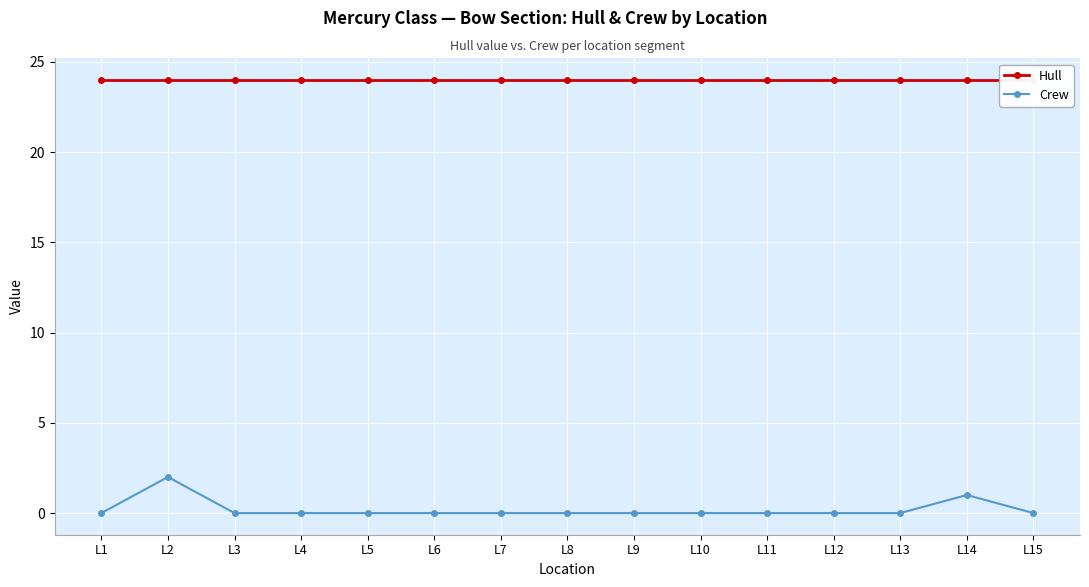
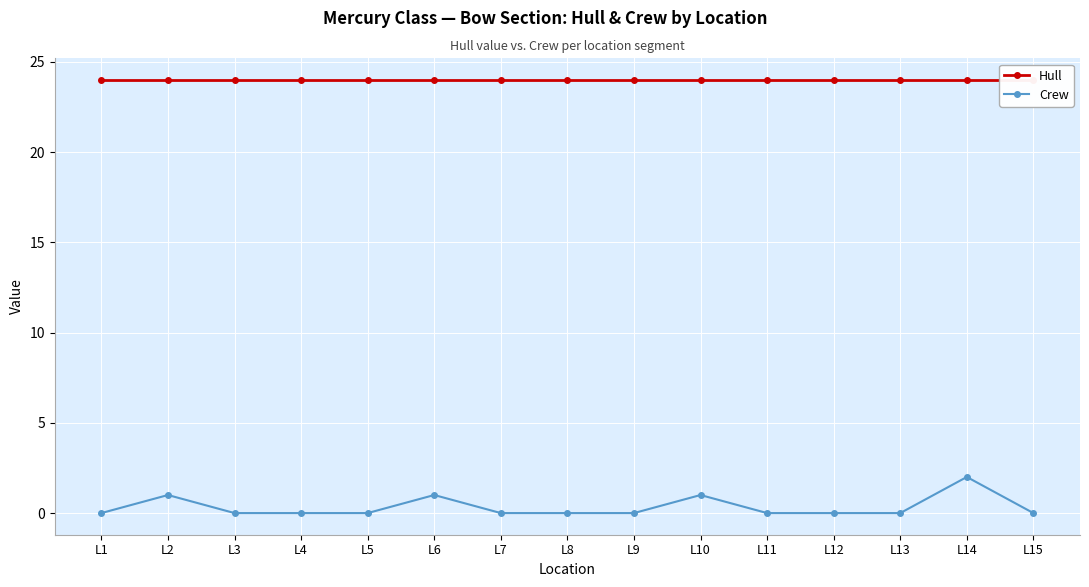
Crew, L2: 2 -> 1
Crew, L6: 0 -> 1
Crew, L10: 0 -> 1
Crew, L14: 1 -> 2
